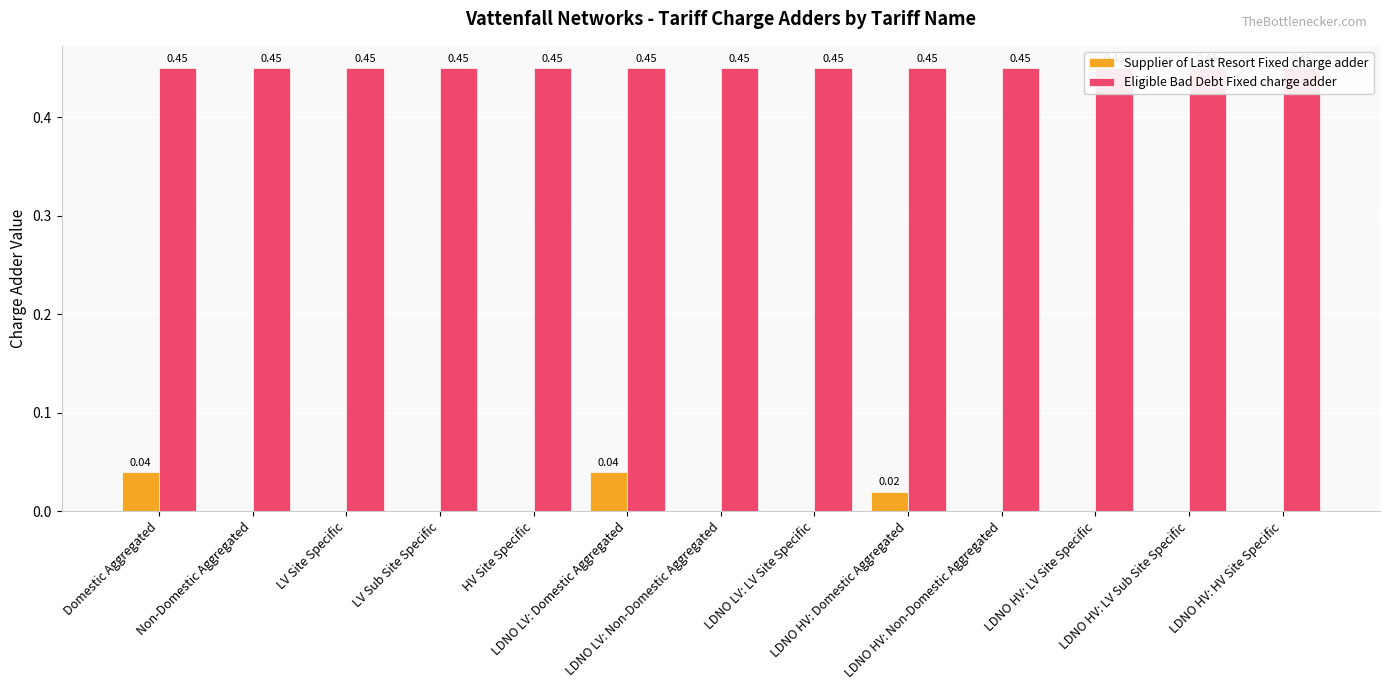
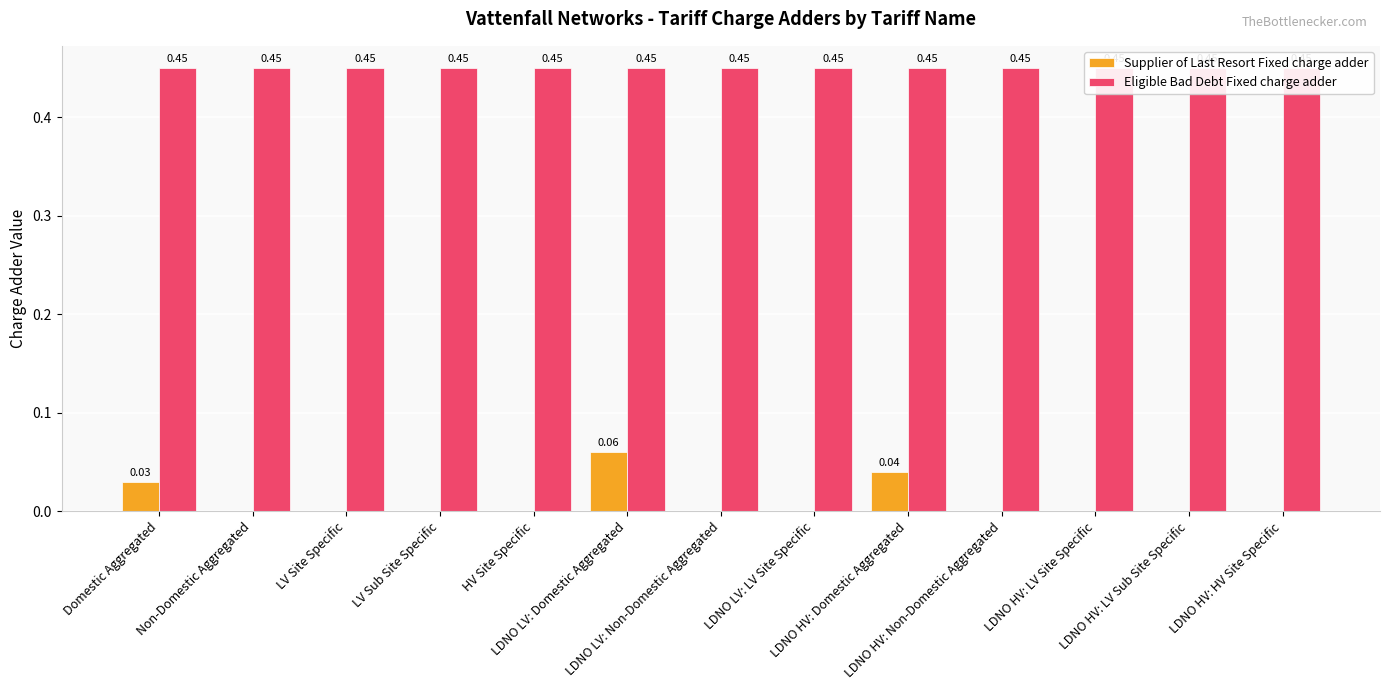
Supplier of Last Resort Fixed charge adder, Domestic Aggregated: 0.04 -> 0.03
Supplier of Last Resort Fixed charge adder, LDNO LV: Domestic Aggregated: 0.04 -> 0.06
Supplier of Last Resort Fixed charge adder, LDNO HV: Domestic Aggregated: 0.02 -> 0.04
